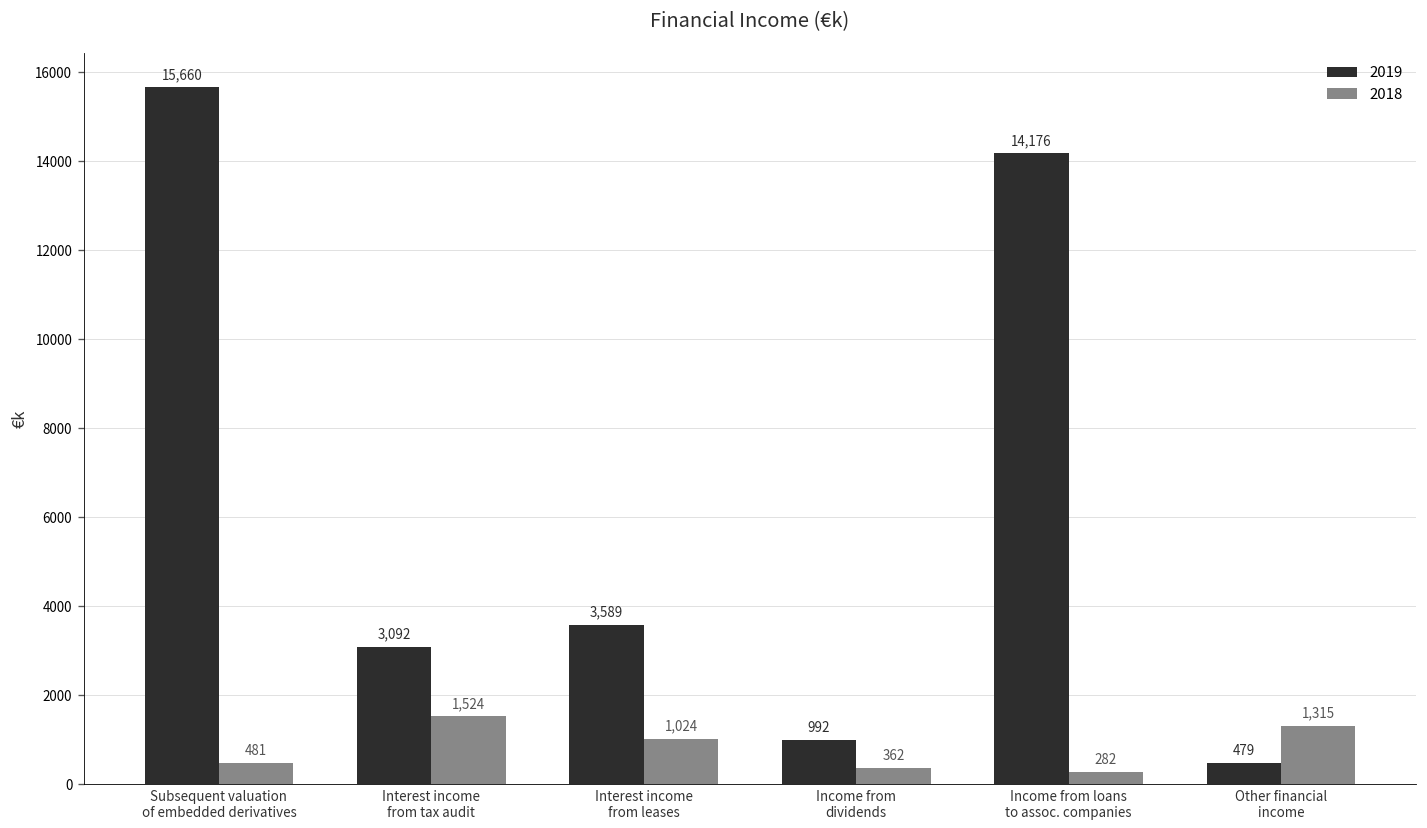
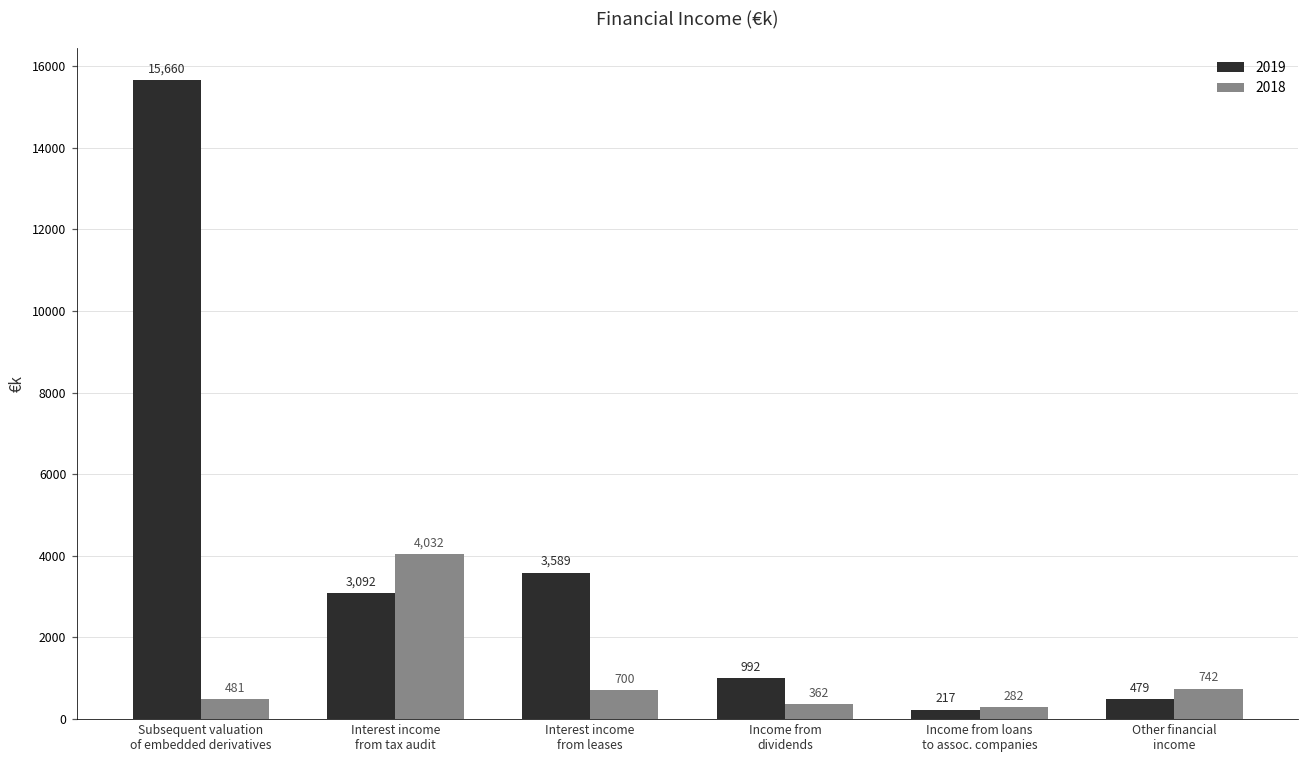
2018, Interest income from tax audit: 1,524 -> 4,032
2018, Interest income from leases: 1,024 -> 700
2019, Income from loans to assoc. companies: 14,176 -> 217
2018, Other financial income: 1,315 -> 742
